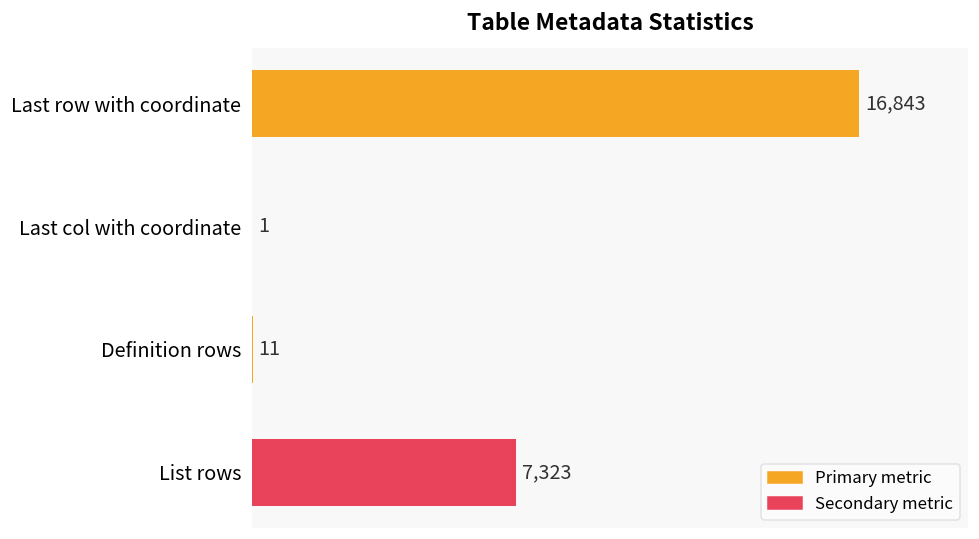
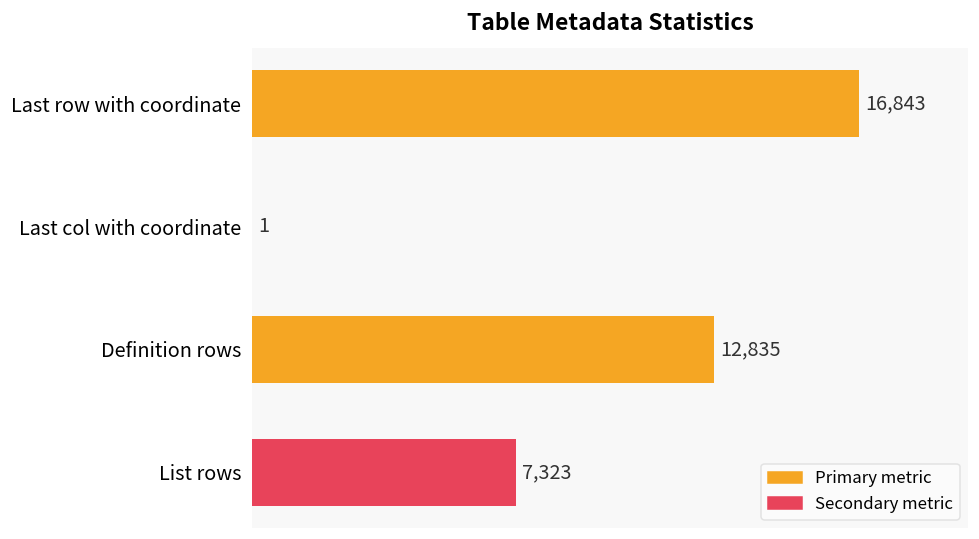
Definition rows: 11 -> 12,835
